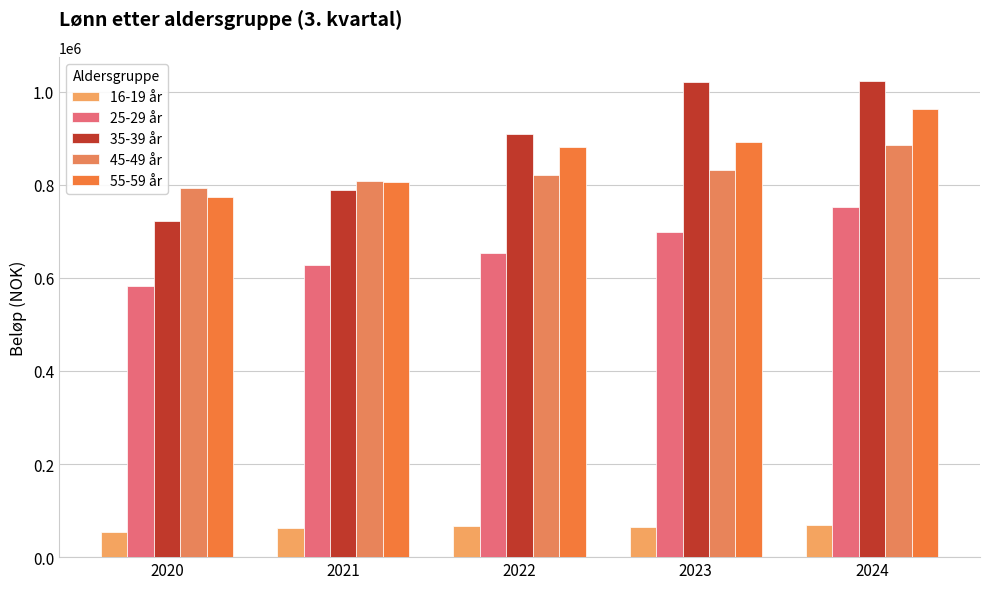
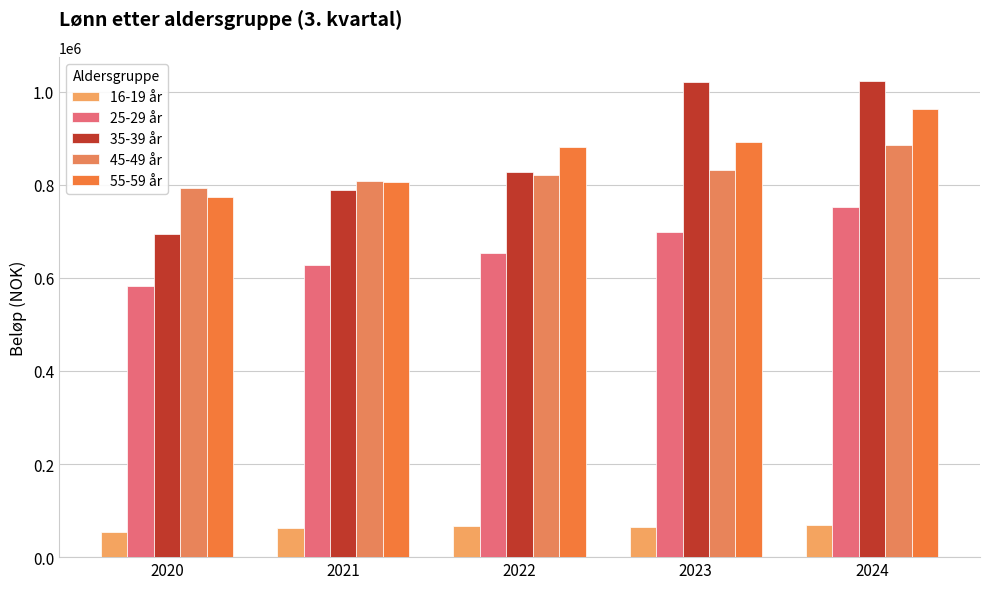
35-39 år, 2020: 720000 -> 690000
35-39 år, 2022: 910000 -> 830000
